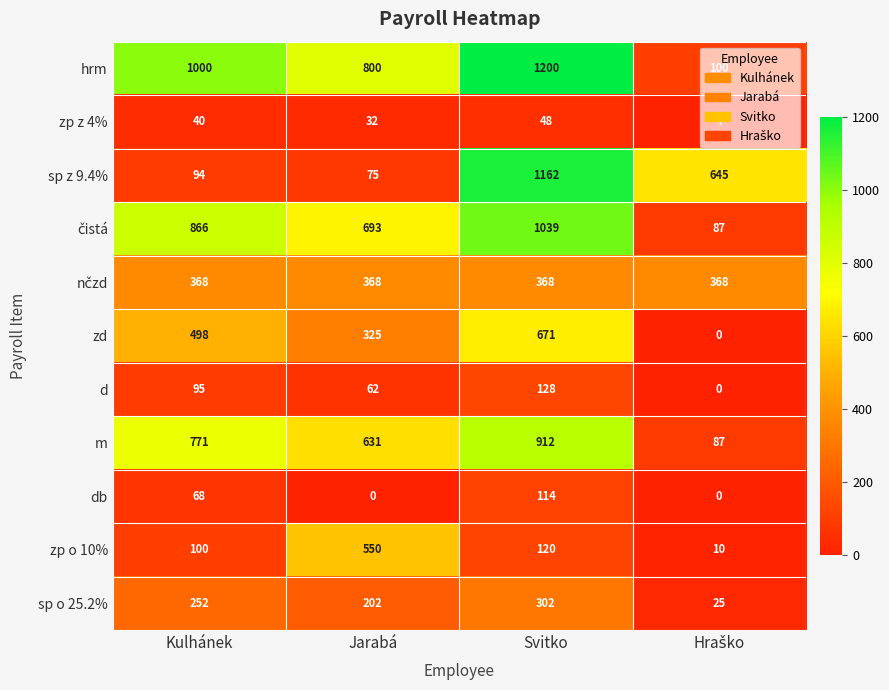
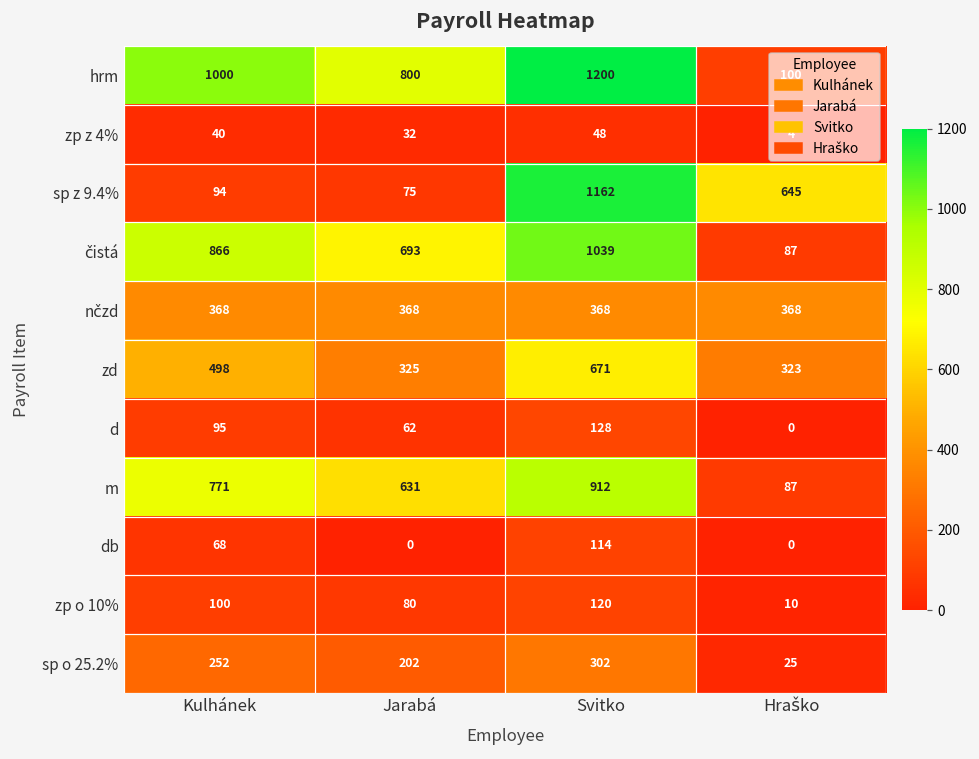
zd, Hraško: 0 -> 323
zp o 10%, Jarabá: 550 -> 80
